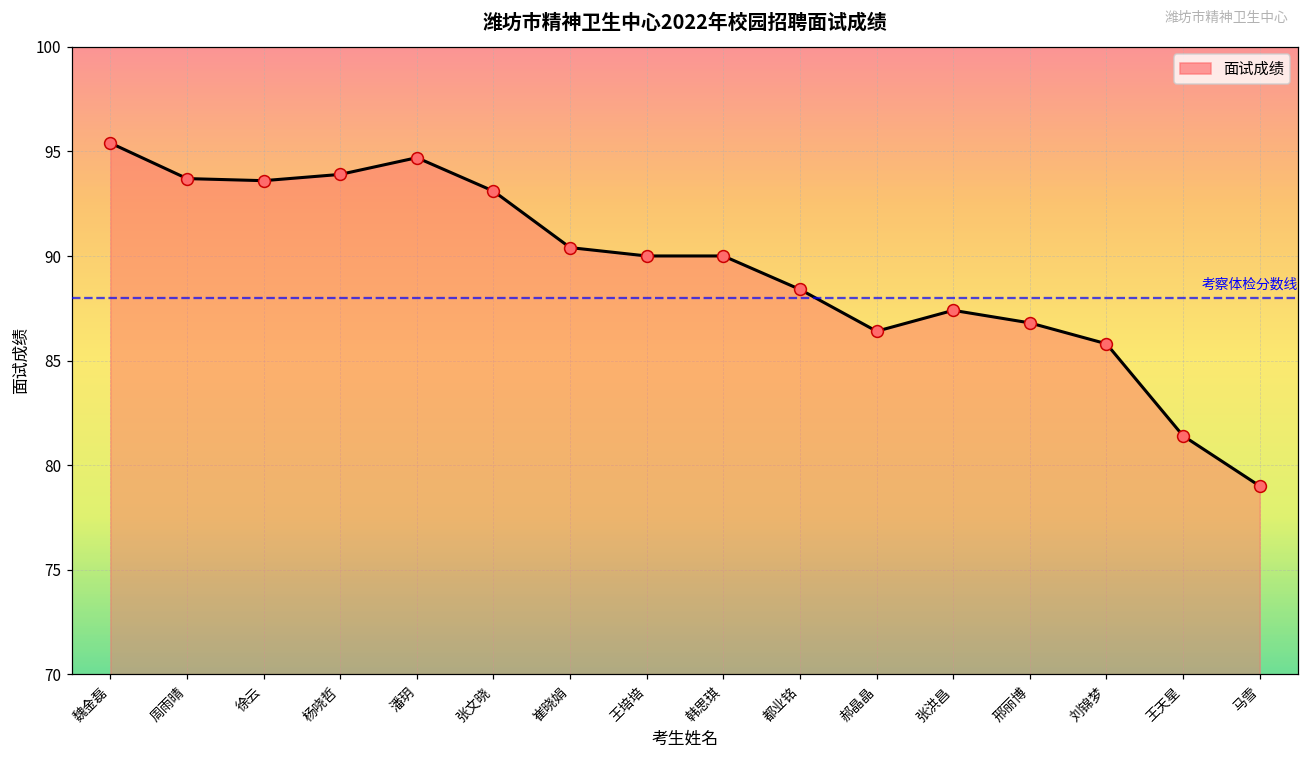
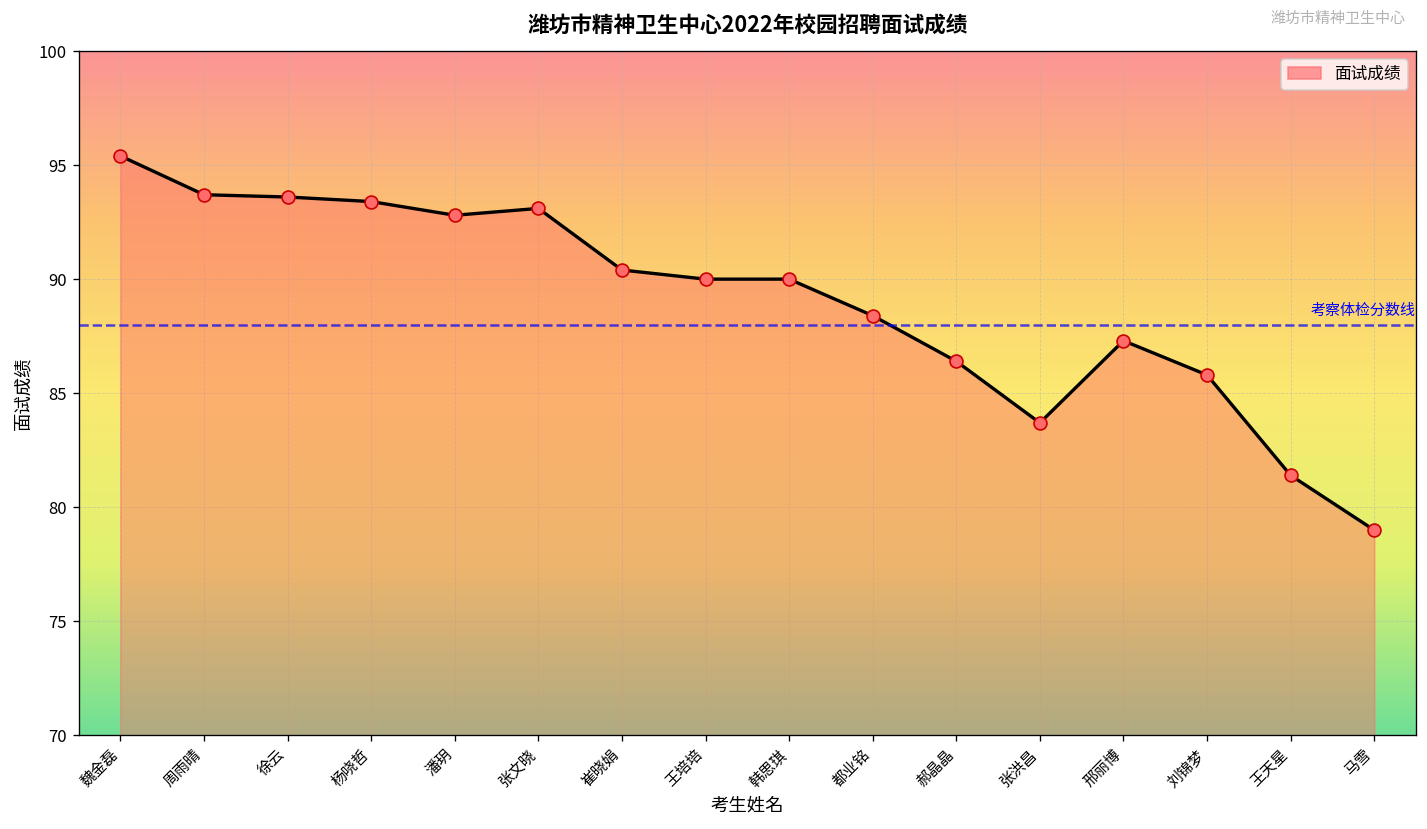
杨哓哲: 93.9 -> 93.4
潘玥: 94.7 -> 92.8
张洪昌: 87.4 -> 83.7
邢丽博: 86.8 -> 87.3
